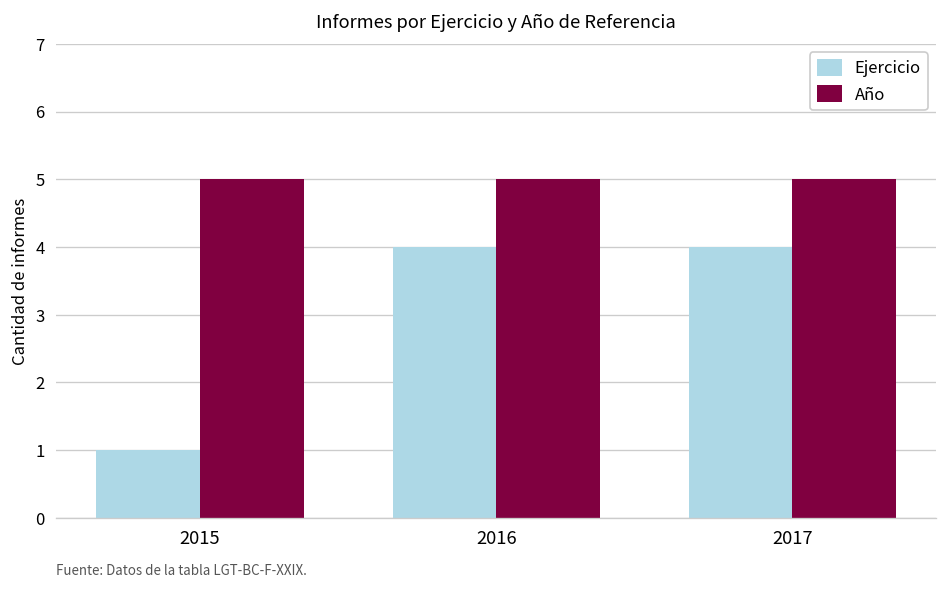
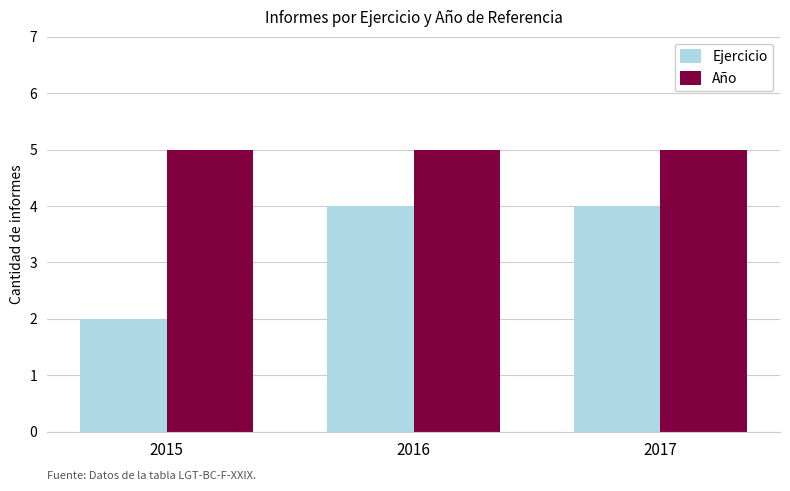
Ejercicio, 2015: 1 -> 2
